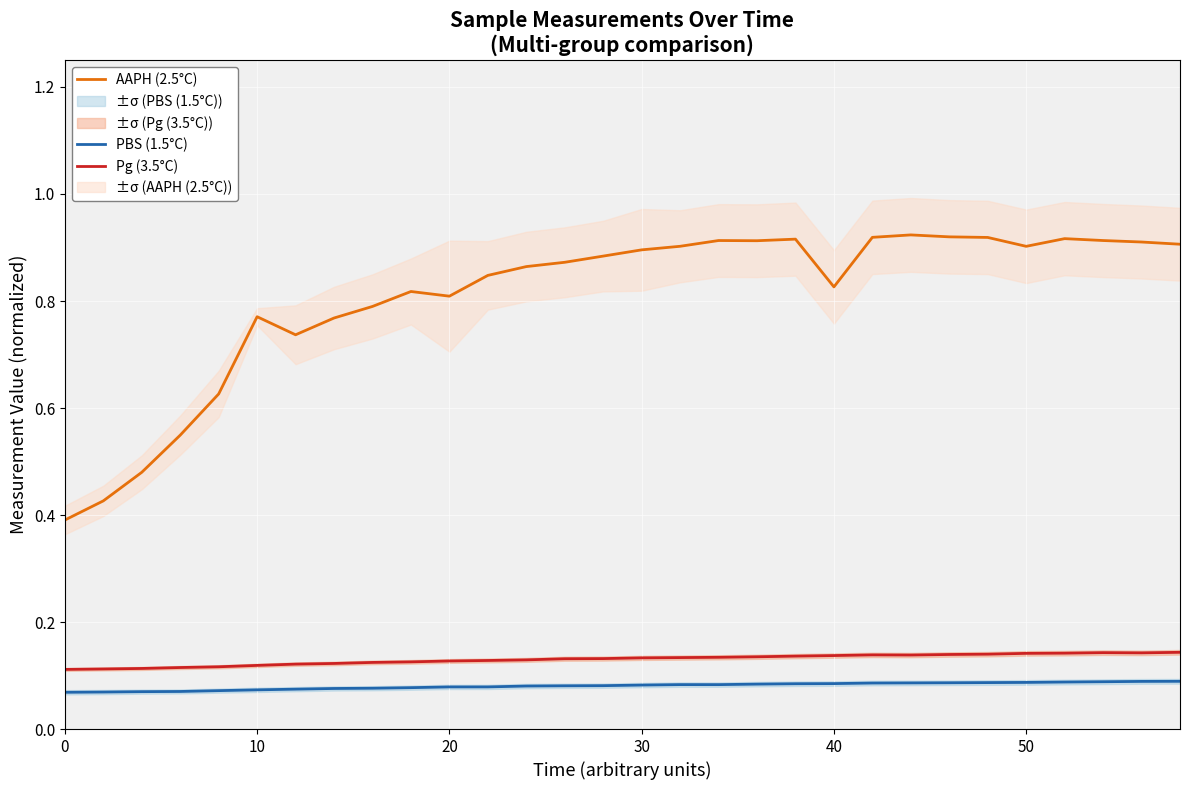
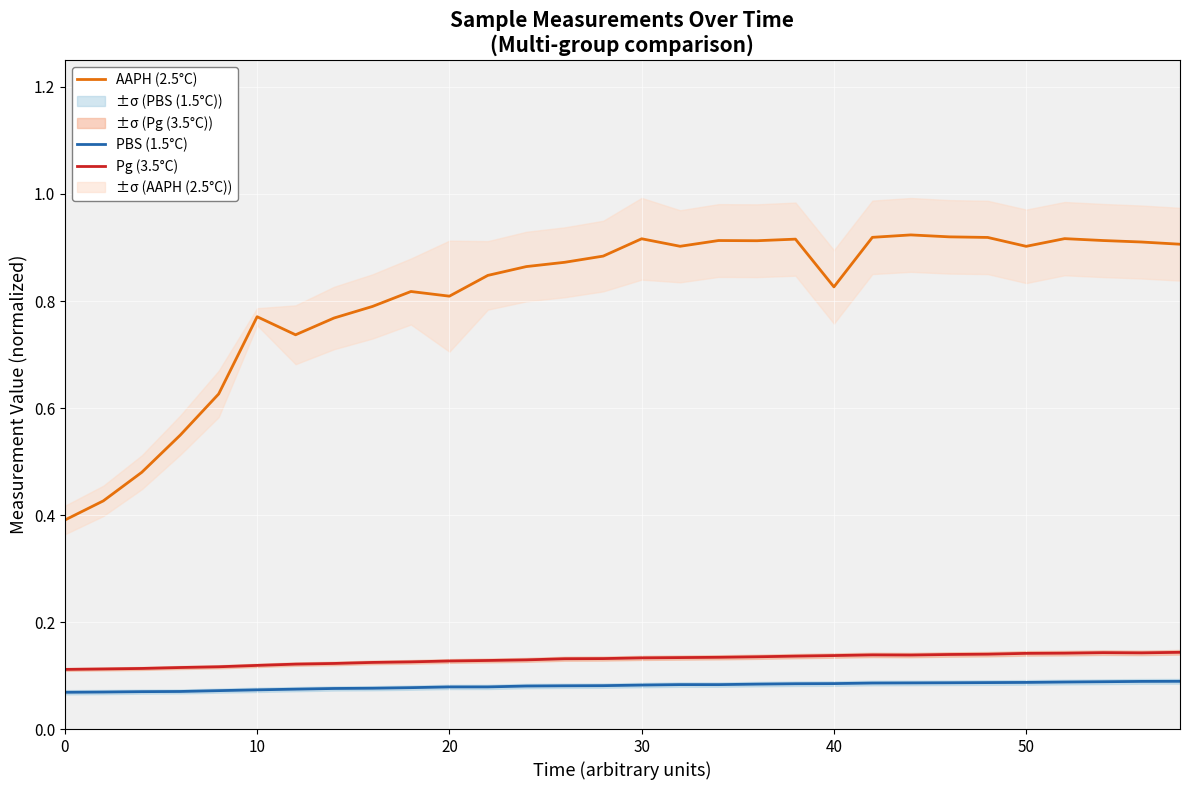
AAPH (2.5°C), 30: 0.90 -> 0.92
